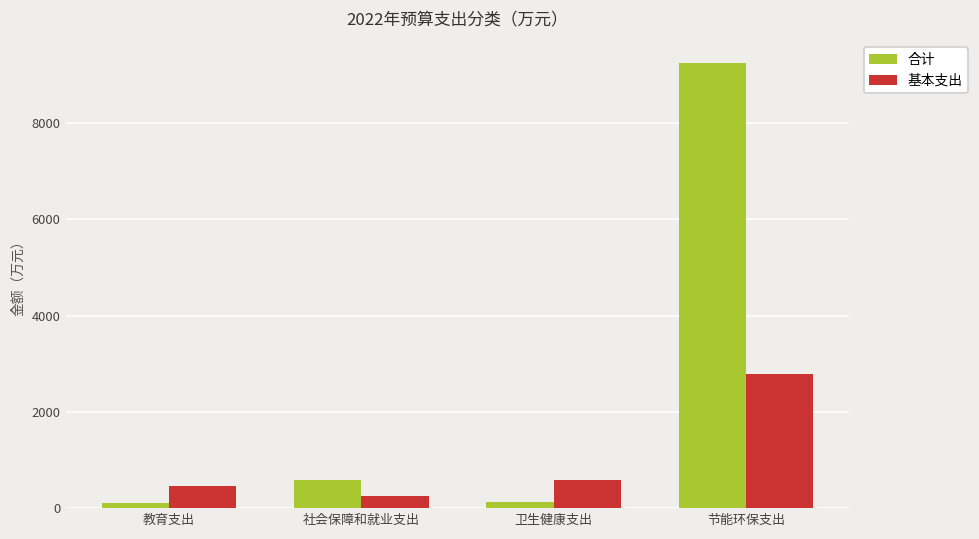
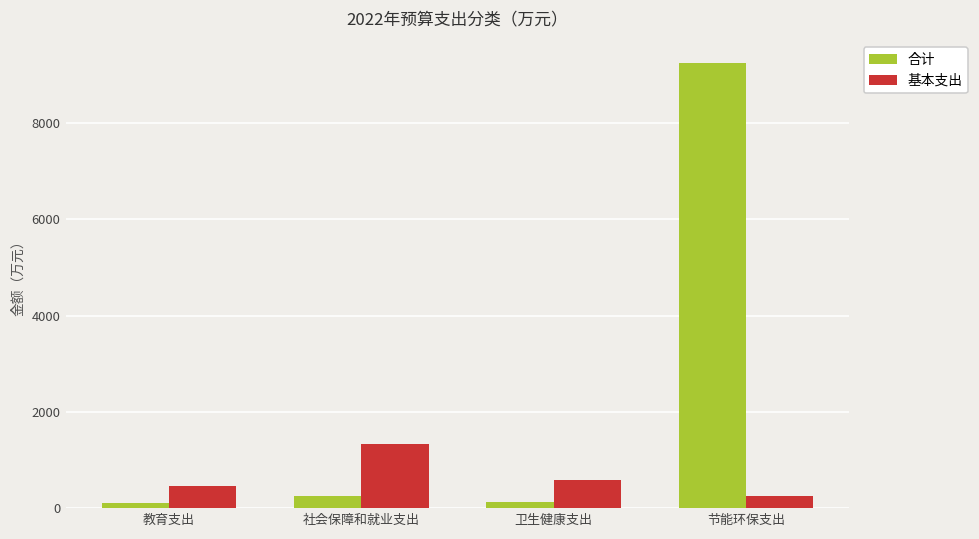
合计, 社会保障和就业支出: 600 -> 300
基本支出, 社会保障和就业支出: 300 -> 1300
基本支出, 节能环保支出: 2800 -> 300
